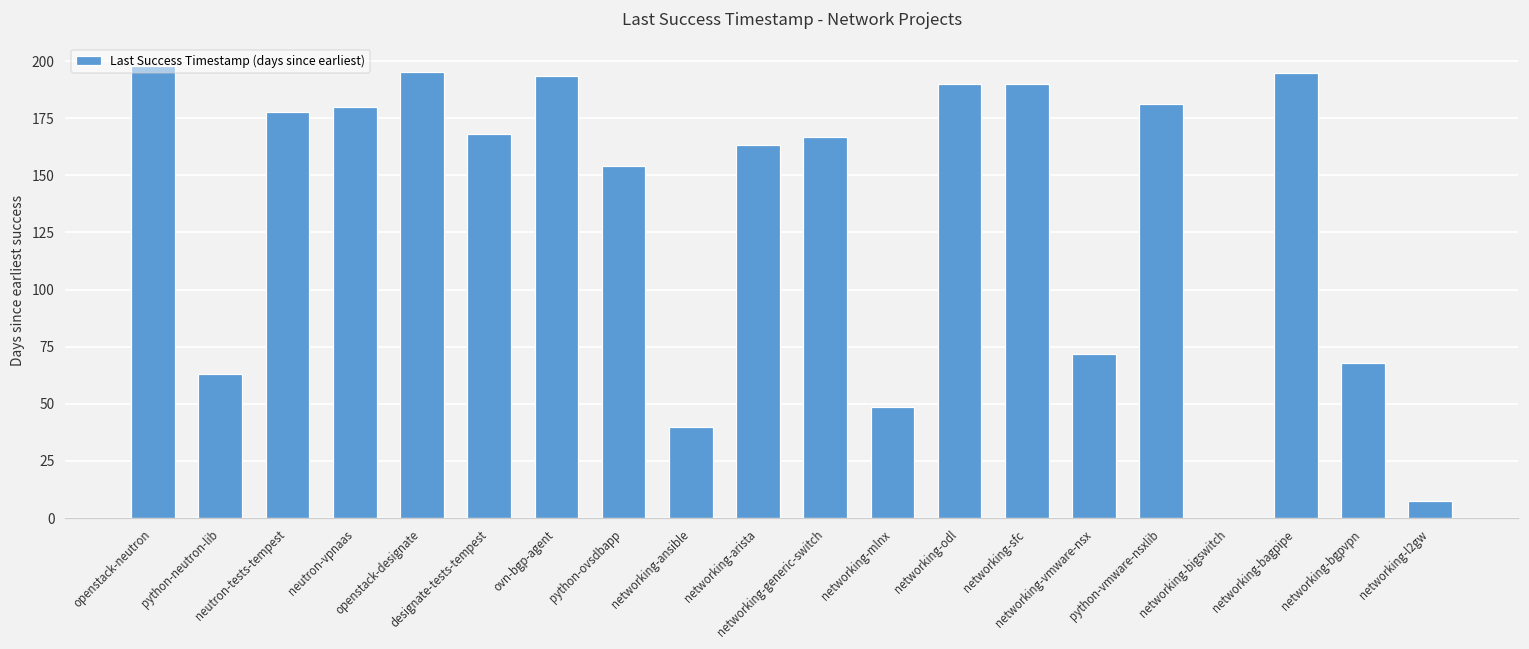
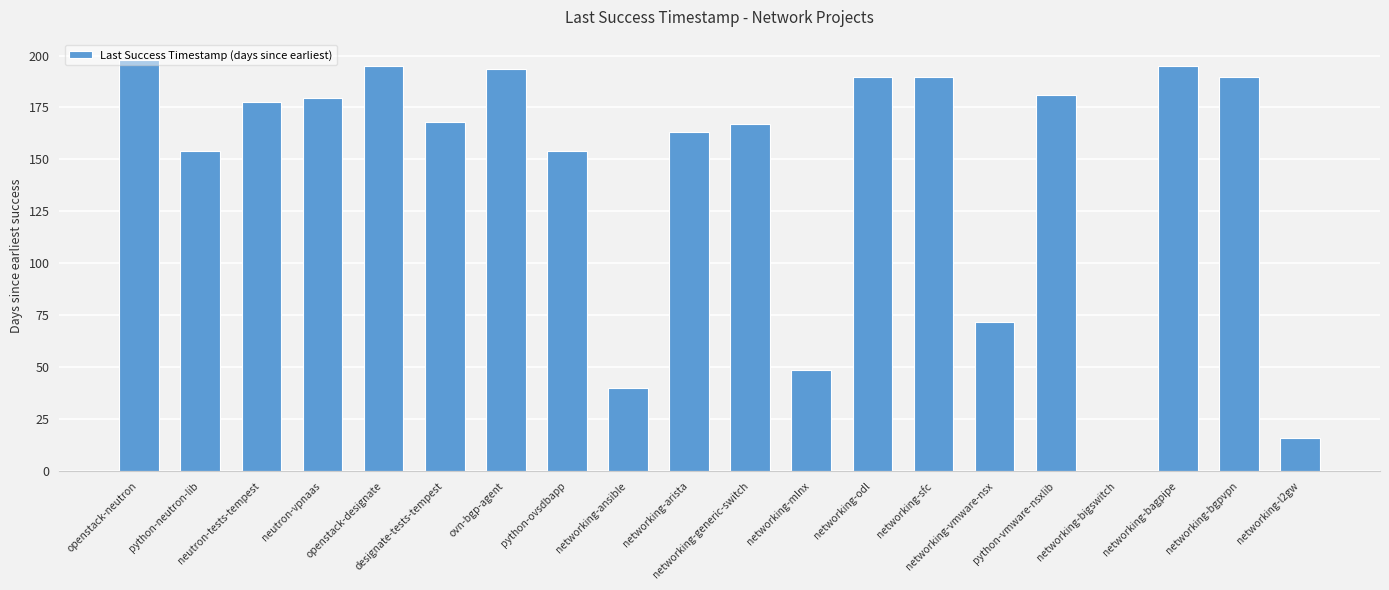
python-neutron-lib: 63 -> 154
networking-bgpvpn: 68 -> 190
networking-l2gw: 8 -> 16
